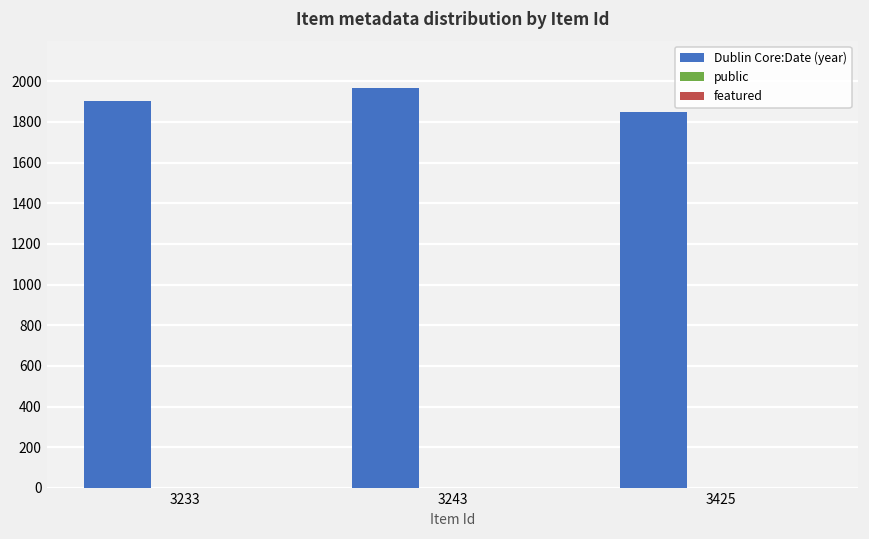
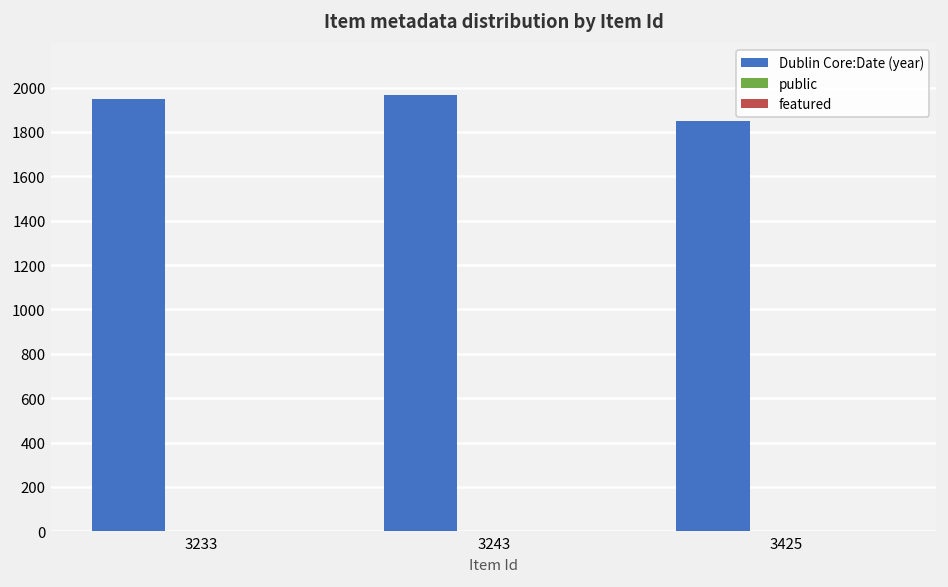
Dublin Core:Date (year), 3233: 1900 -> 1950
